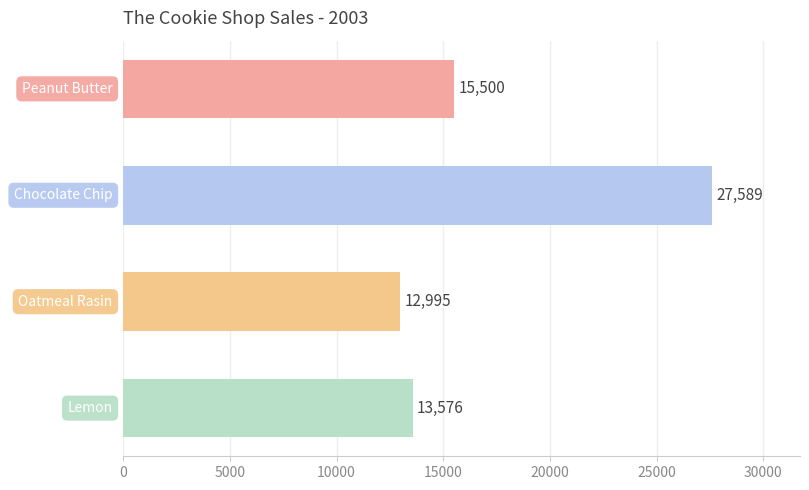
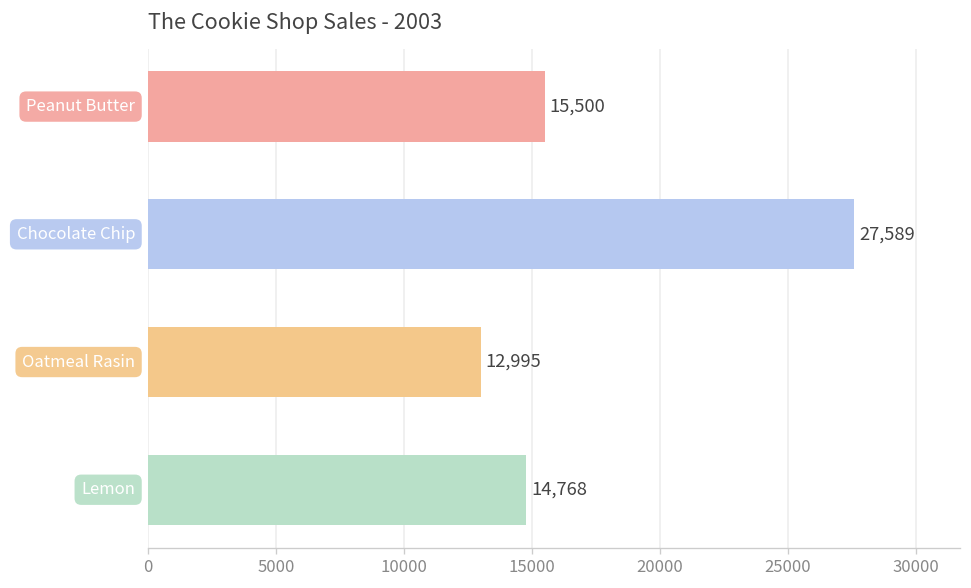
Lemon: 13,576 -> 14,768
